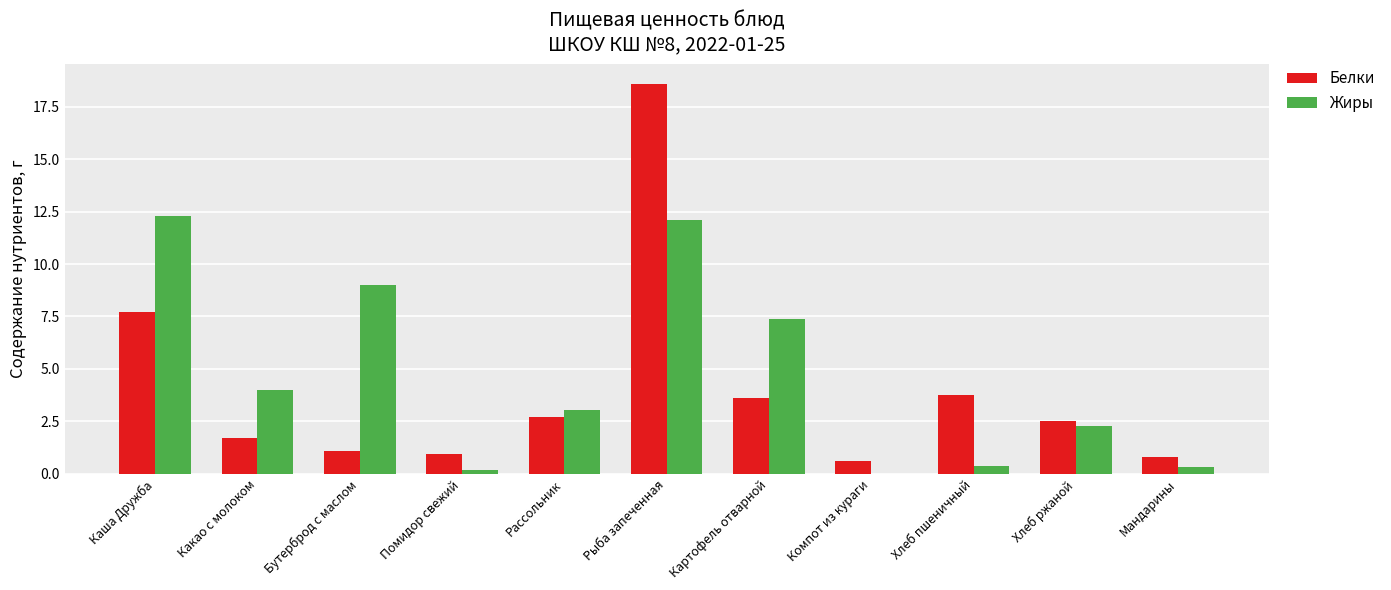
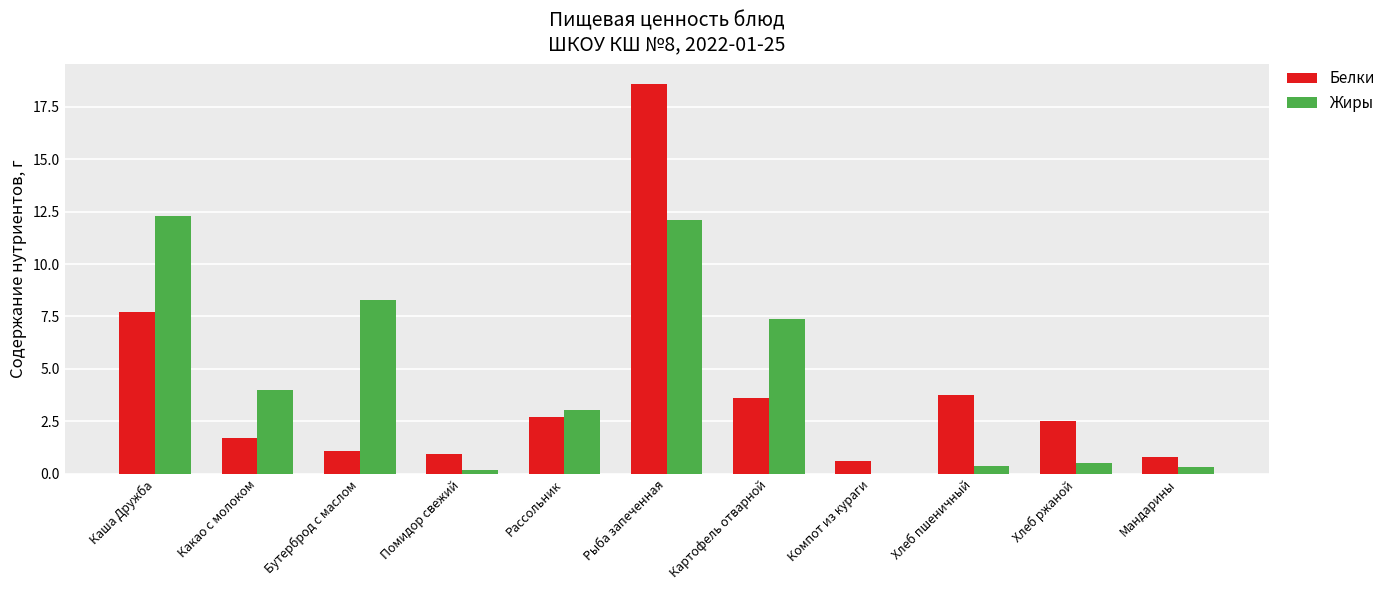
Жиры, Бутерброд с маслом: 9.0 -> 8.3
Жиры, Хлеб ржаной: 2.3 -> 0.5
